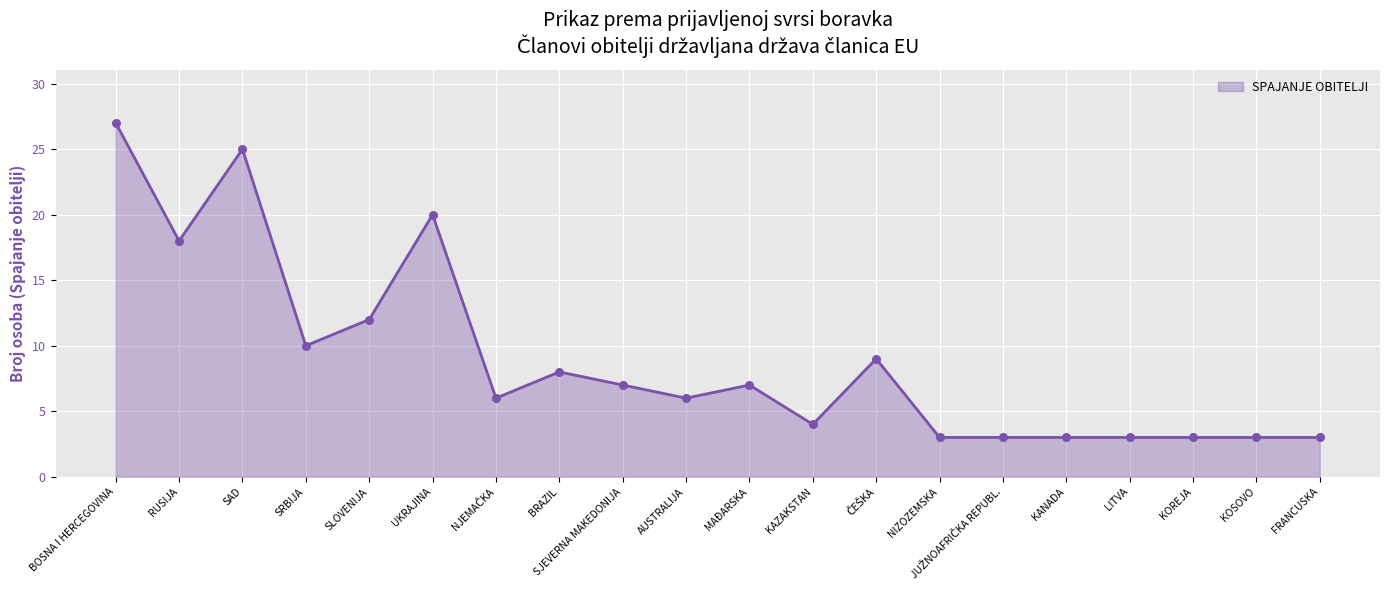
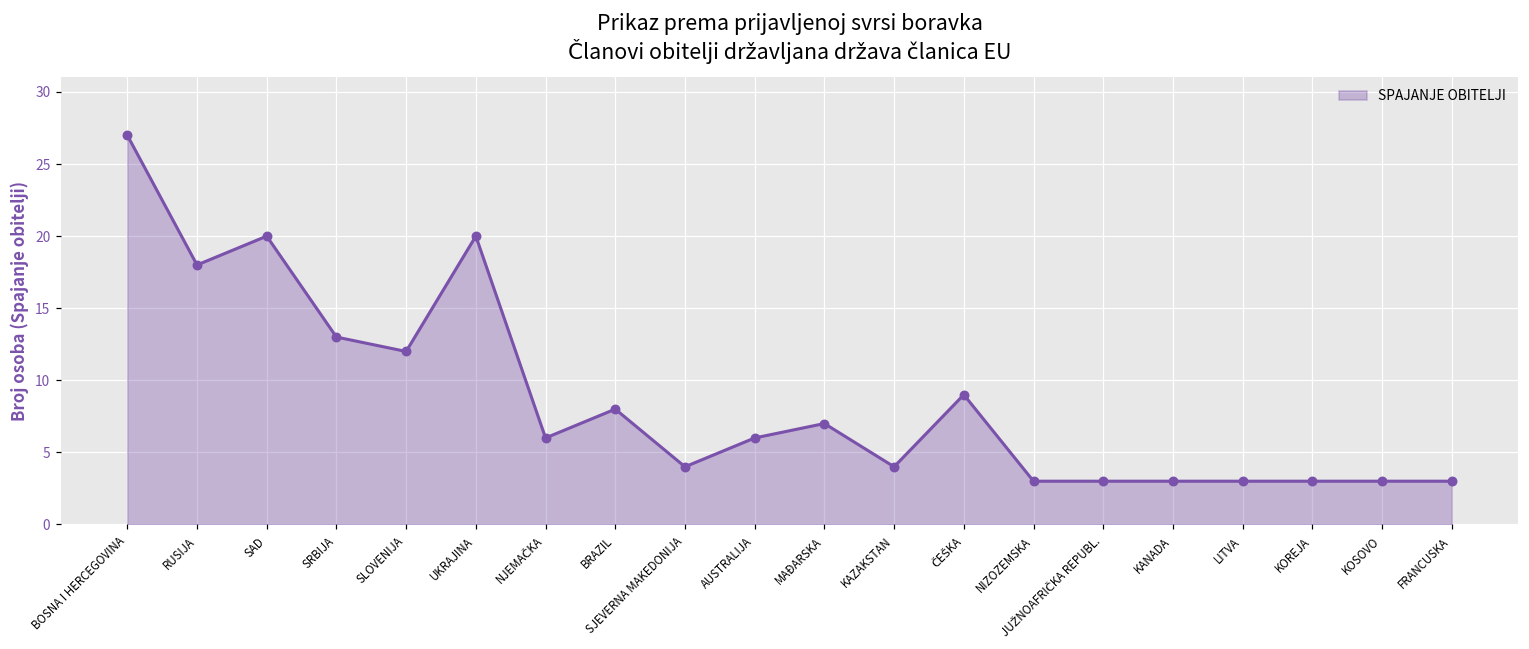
SAD: 25 -> 20
SRBIJA: 10 -> 13
SJEVERNA MAKEDONIJA: 7 -> 4
